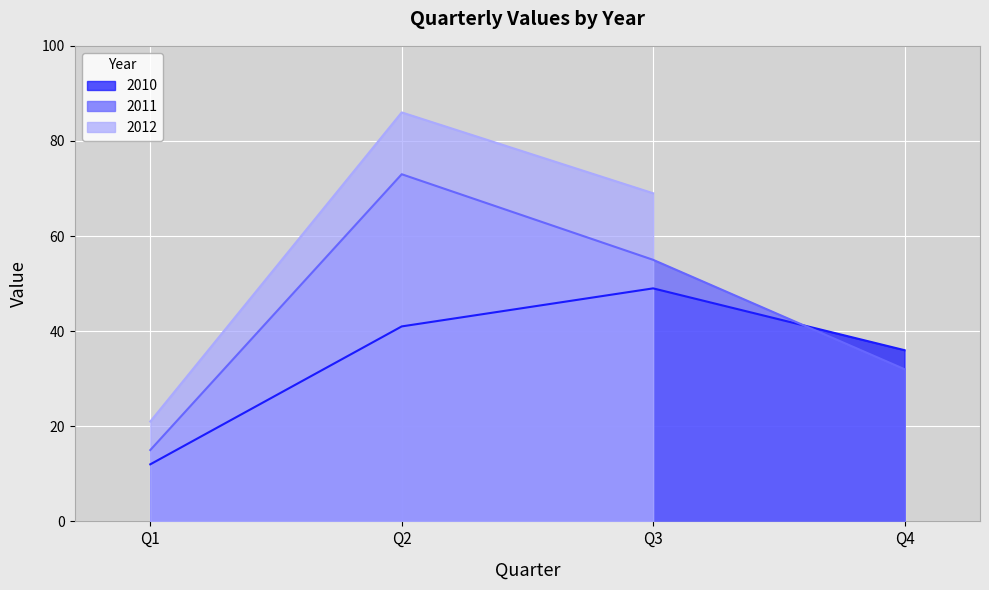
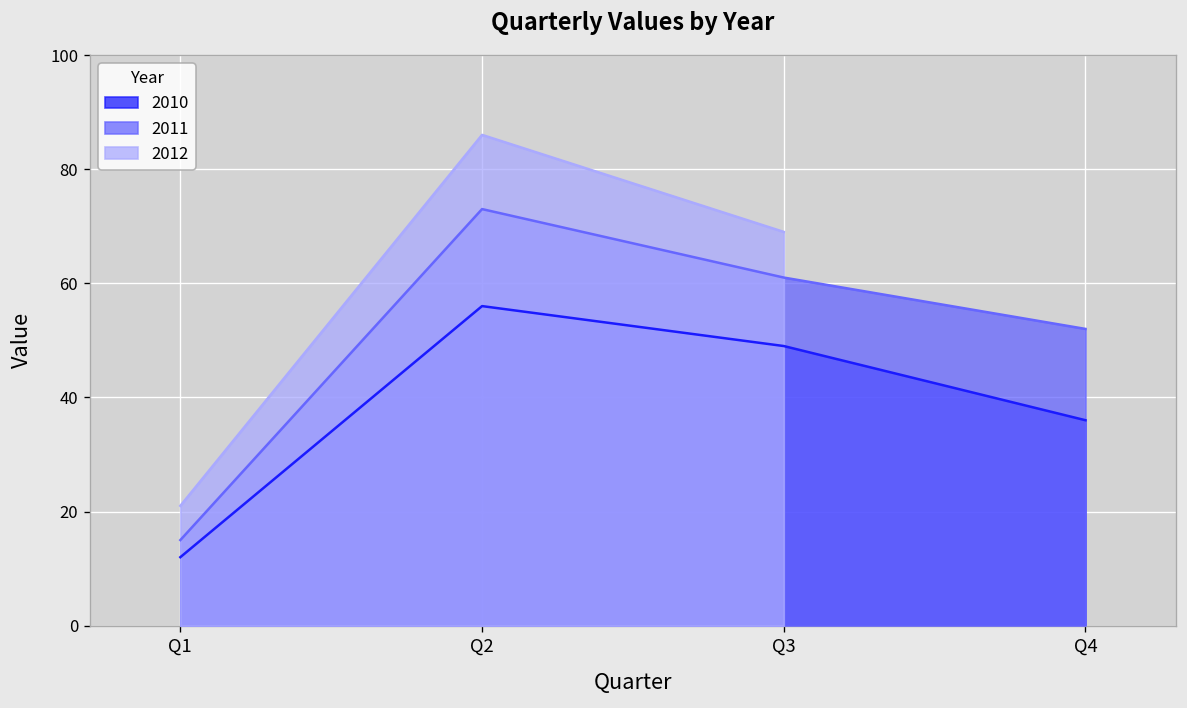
2010, Q2: 41 -> 56
2011, Q3: 55 -> 61
2011, Q4: 32 -> 52
